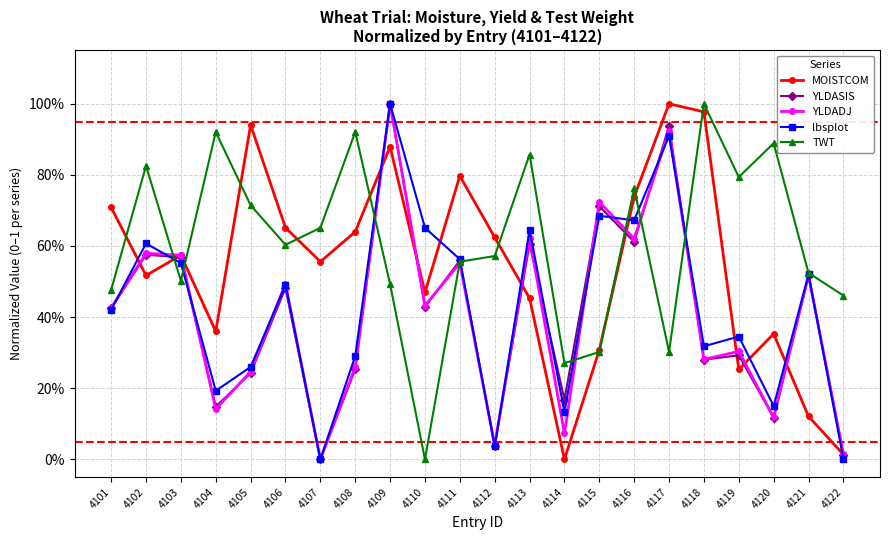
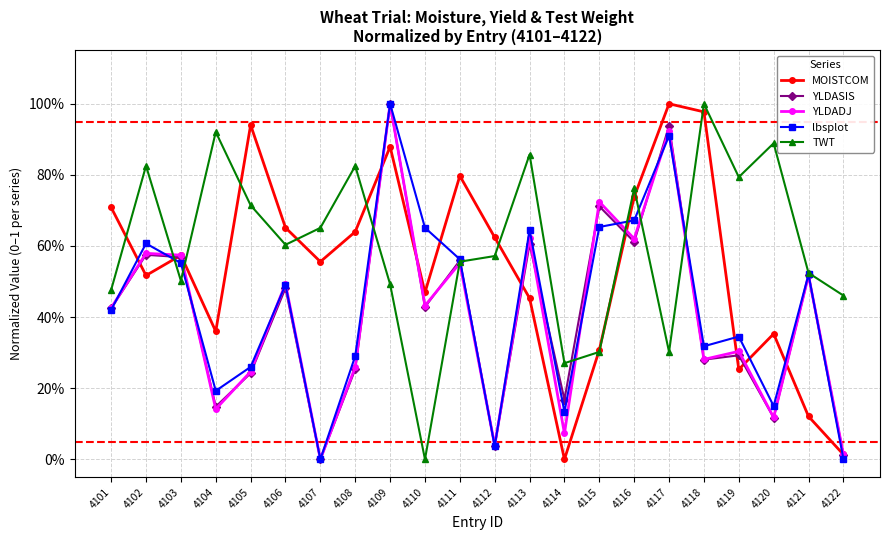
TWT, 4108: 92% -> 83%
lbsplot, 4115: 69% -> 65%
